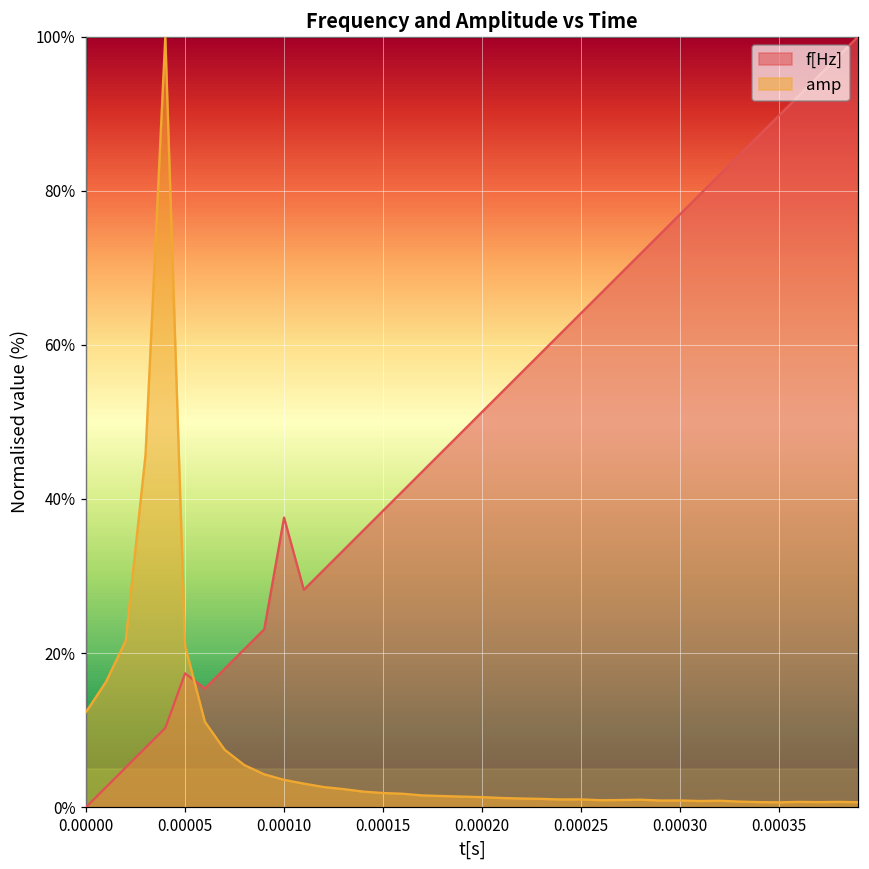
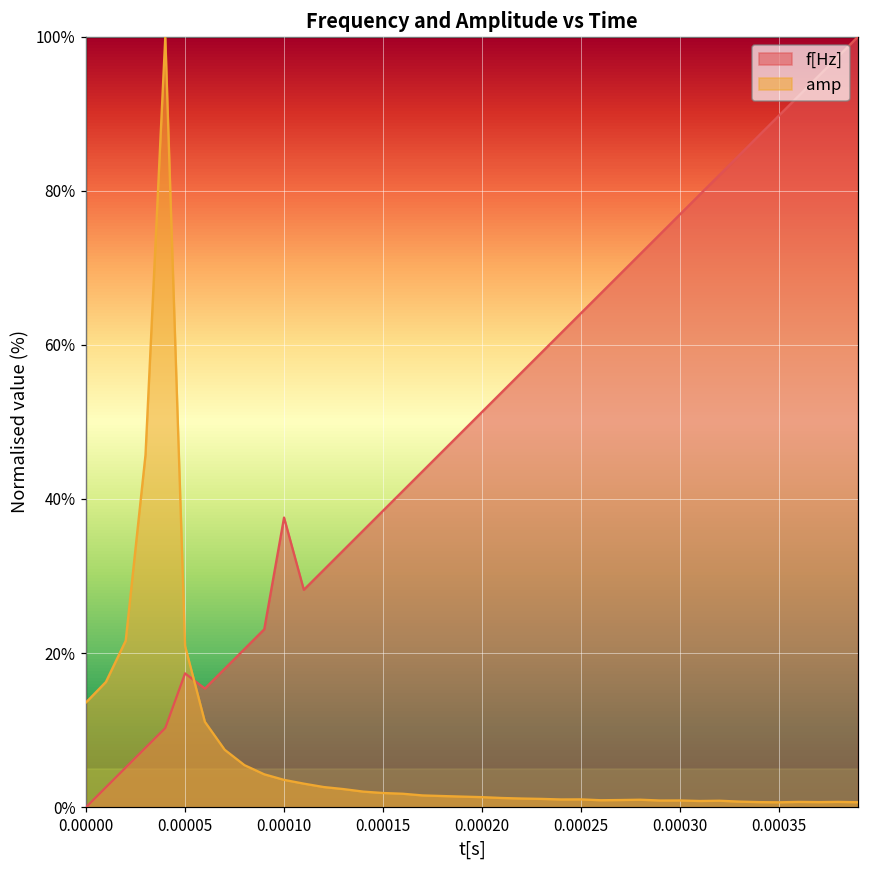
amp, 0.00000: 12% -> 14%
